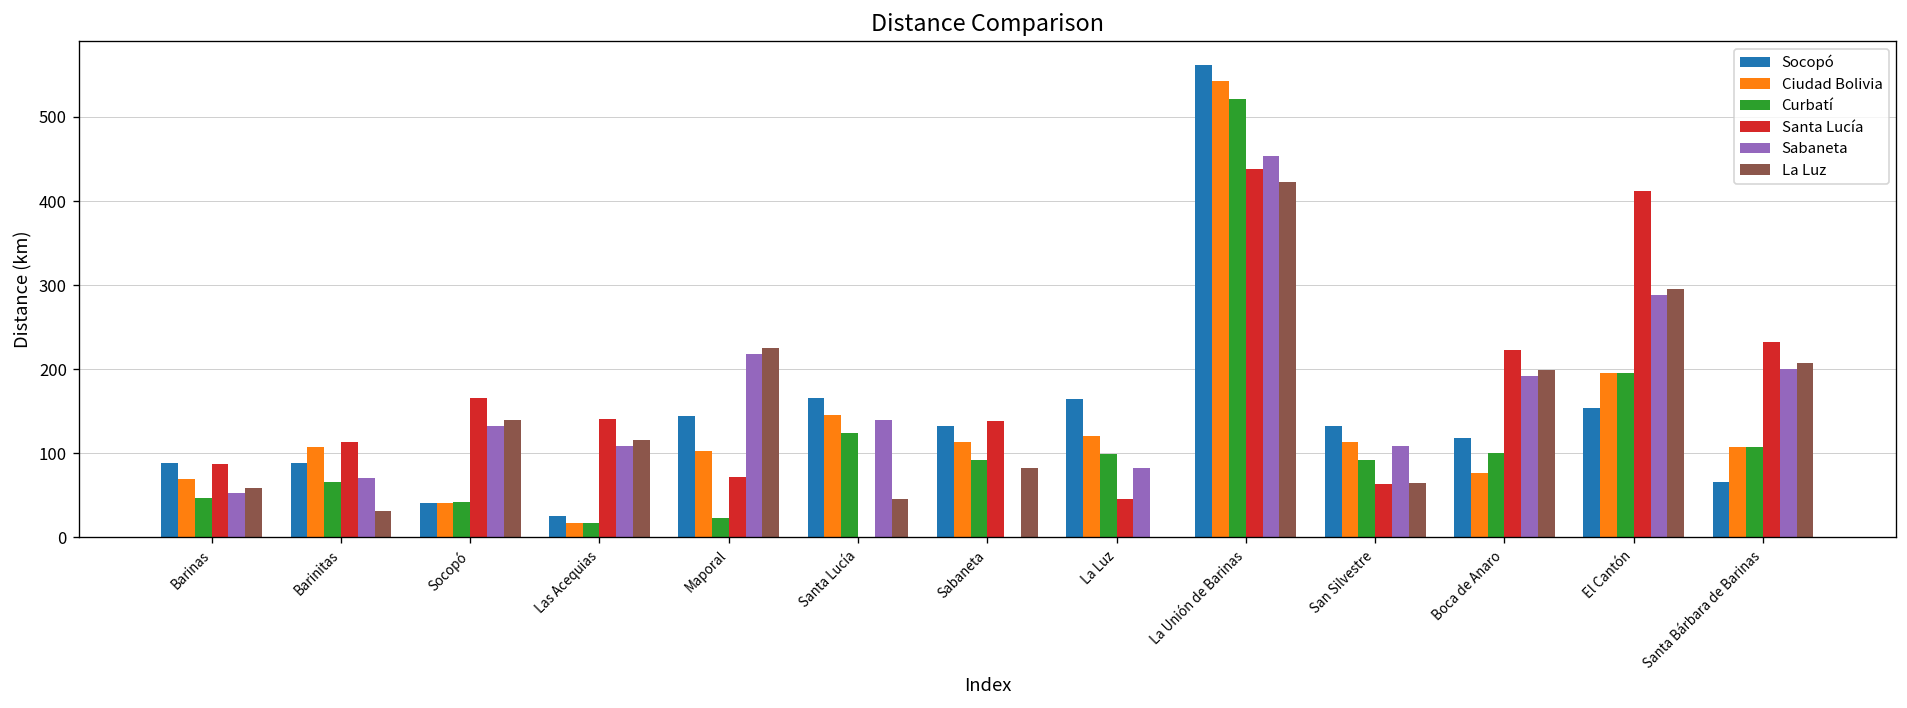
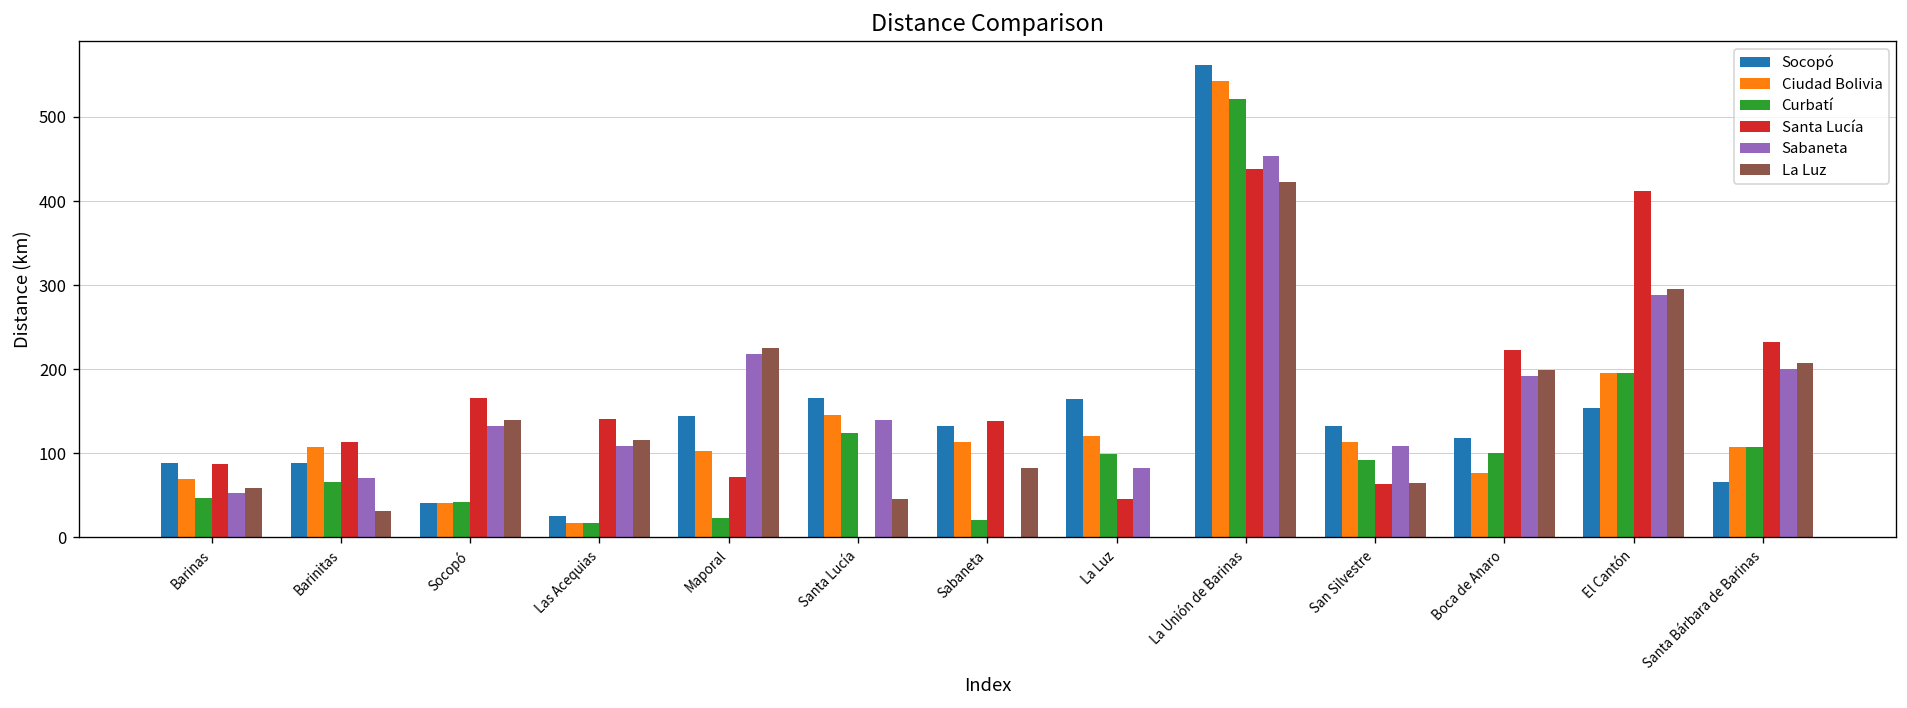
Curbatí, Sabaneta: 90 -> 20
